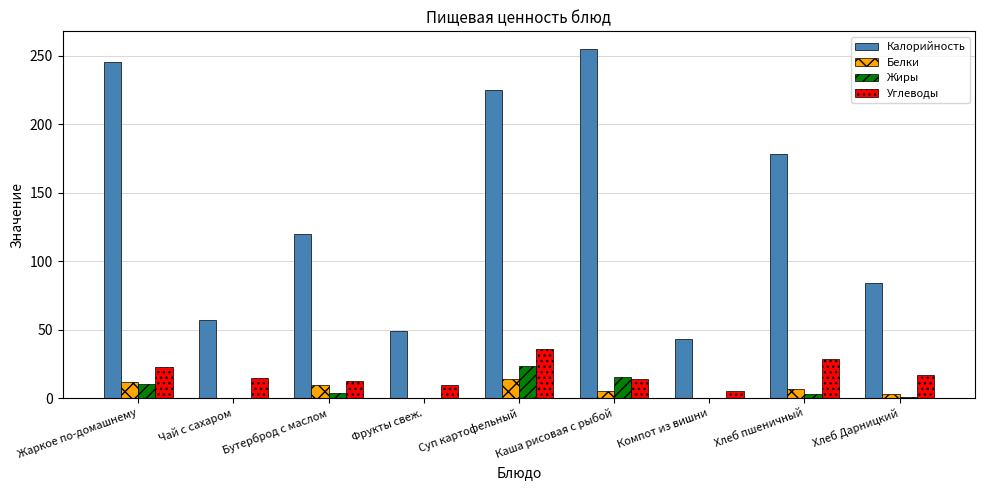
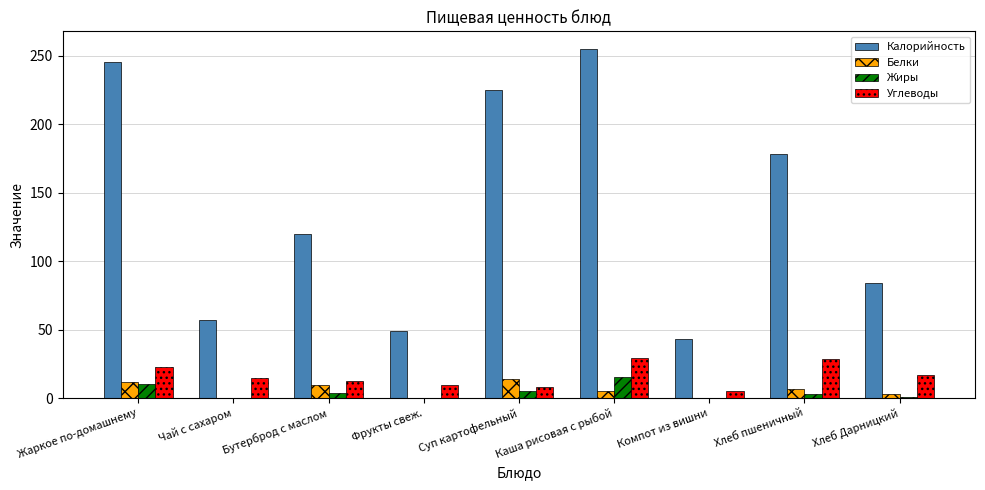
Жиры, Суп картофельный: 24 -> 5
Углеводы, Суп картофельный: 36 -> 8
Углеводы, Каша рисовая с рыбой: 14 -> 29
